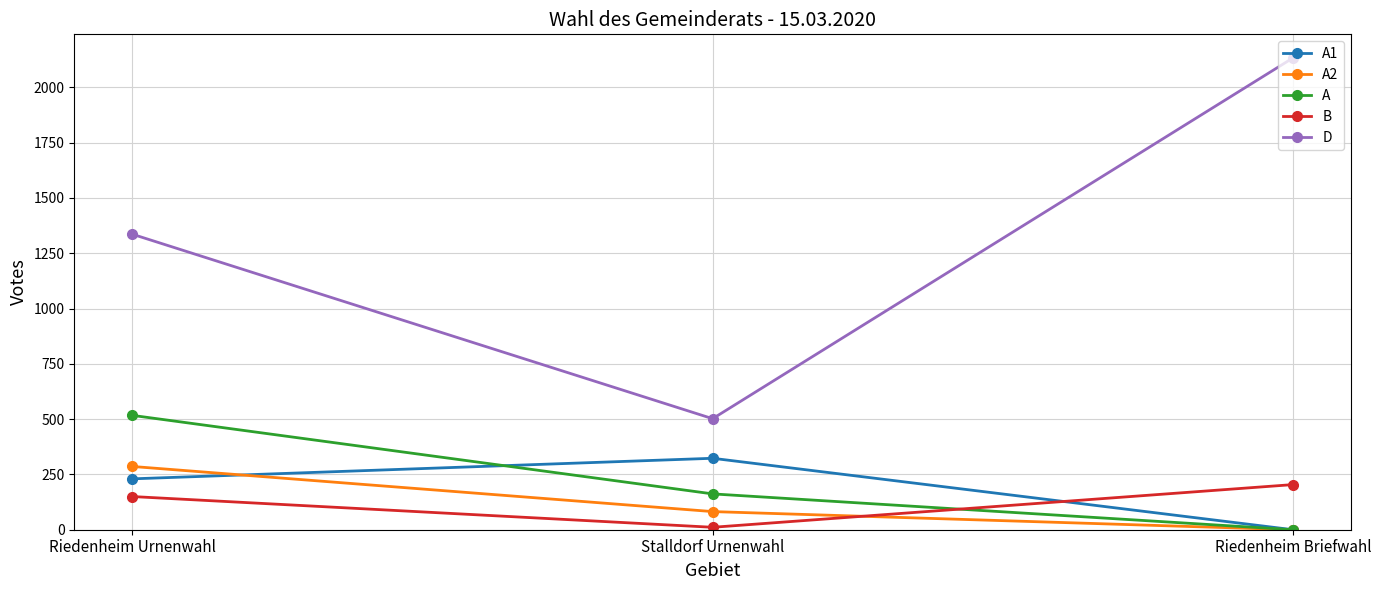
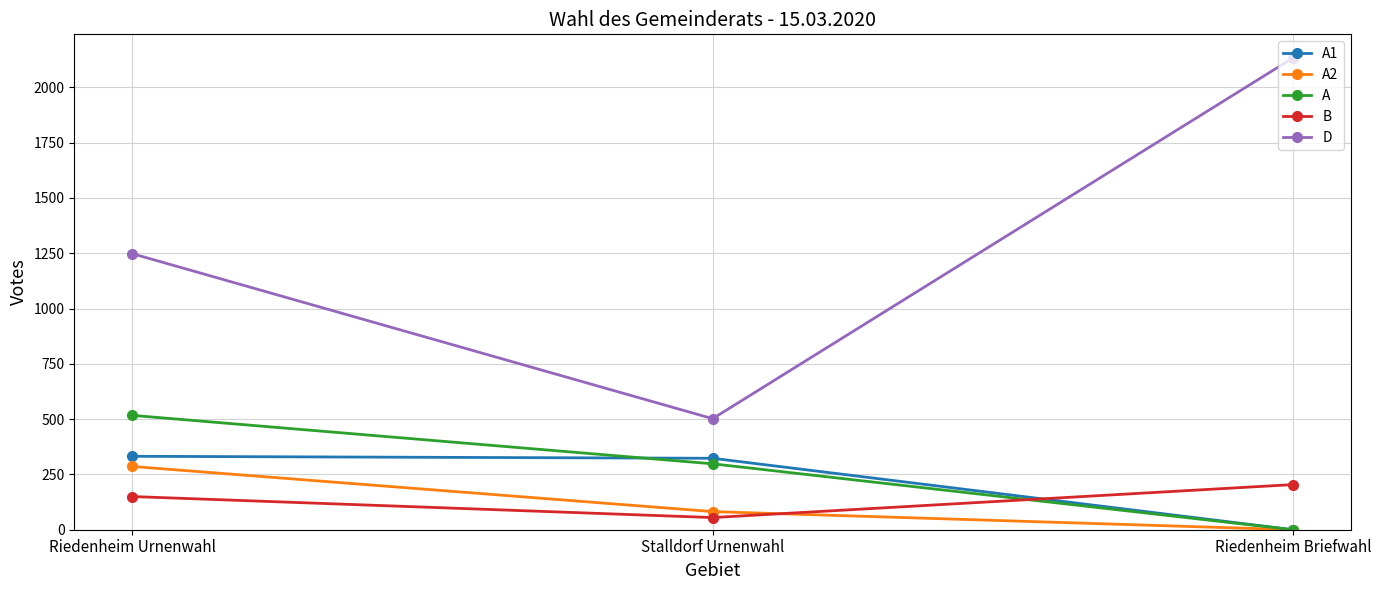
A1, Riedenheim Urnenwahl: 230 -> 330
D, Riedenheim Urnenwahl: 1340 -> 1250
A, Stalldorf Urnenwahl: 160 -> 300
B, Stalldorf Urnenwahl: 10 -> 60
